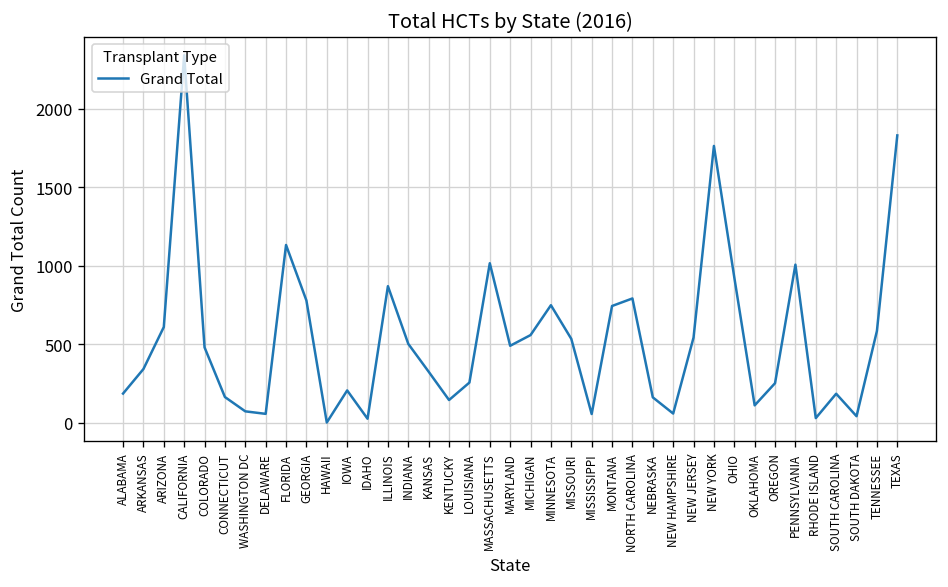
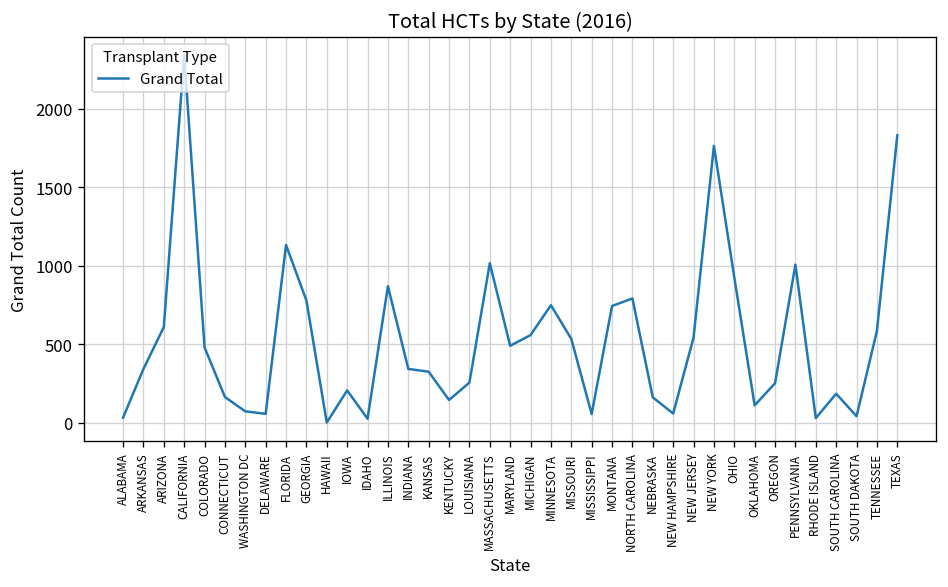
ALABAMA: 190 -> 30
INDIANA: 500 -> 340
